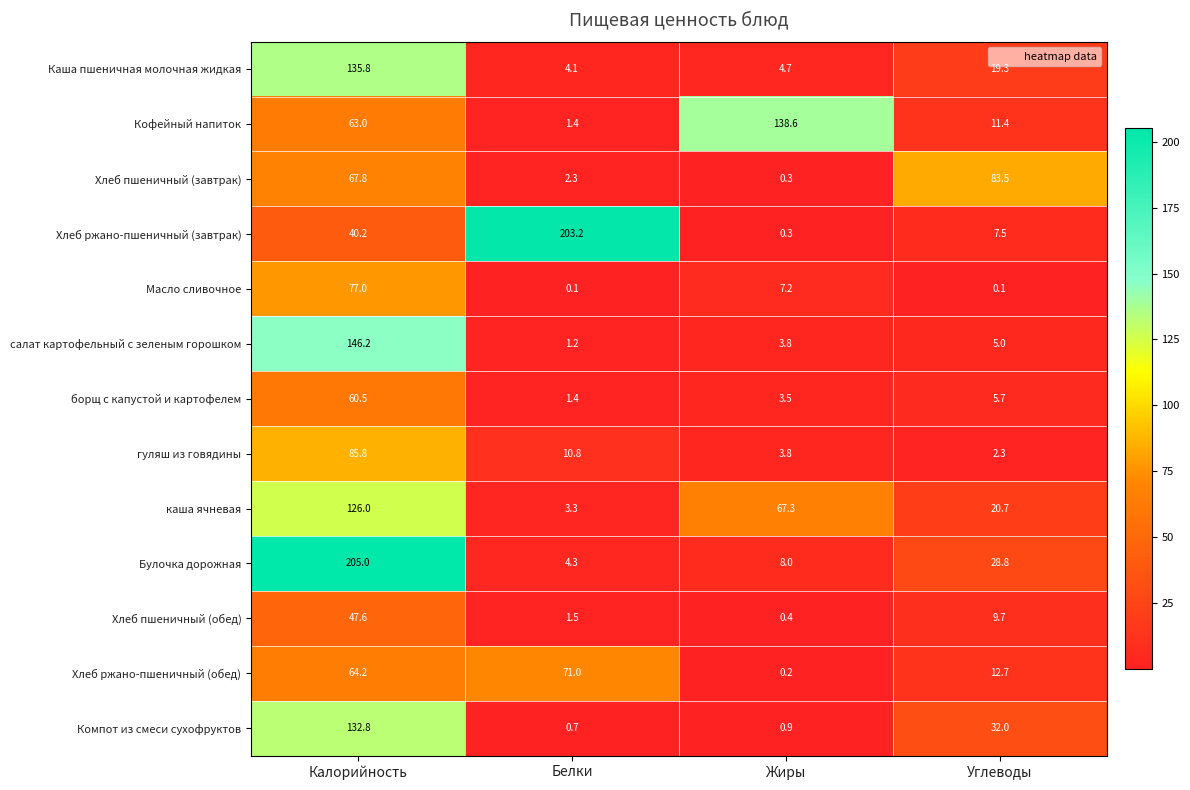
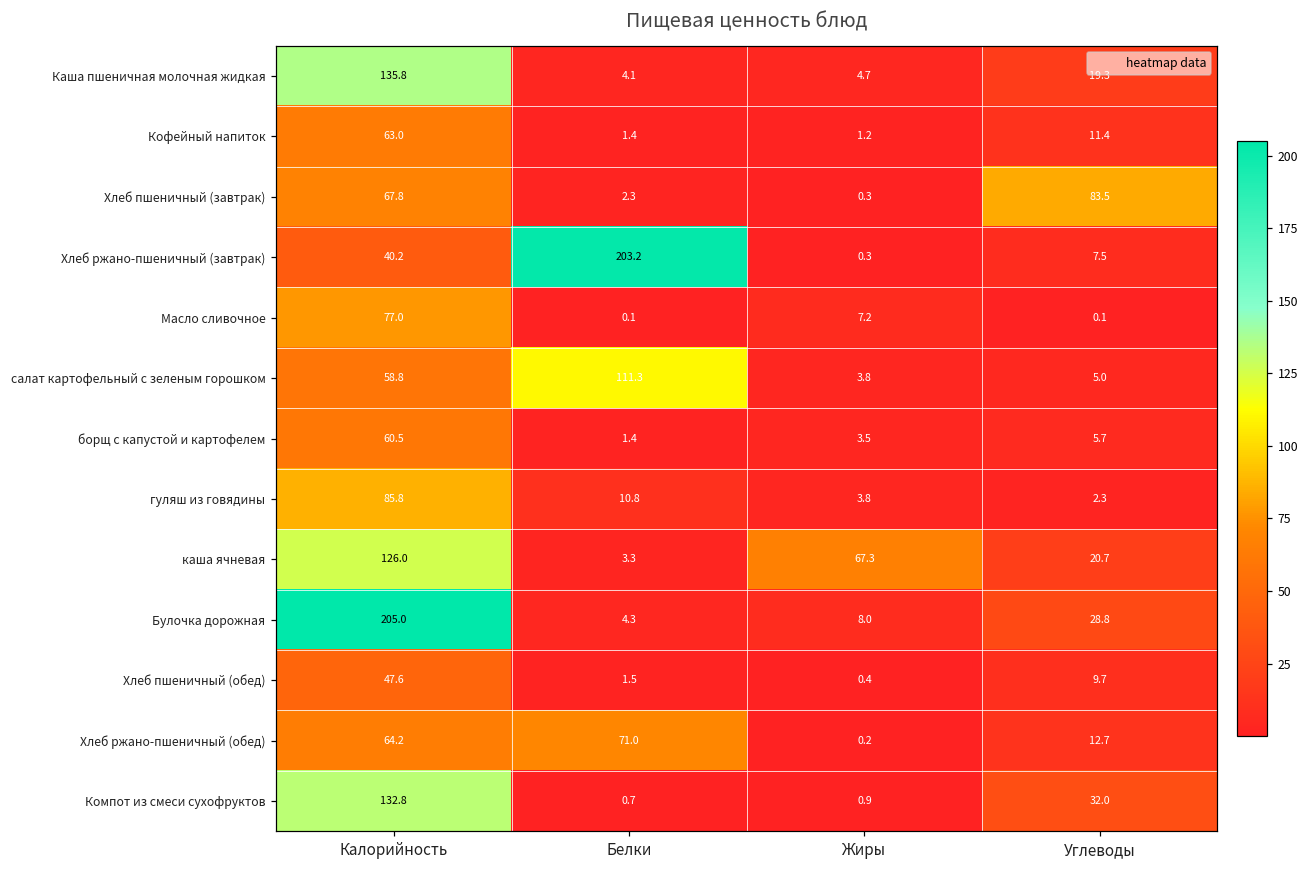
Кофейный напиток, Жиры: 138.6 -> 1.2
салат картофельный с зеленым горошком, Калорийность: 146.2 -> 58.8
салат картофельный с зеленым горошком, Белки: 1.2 -> 111.3
